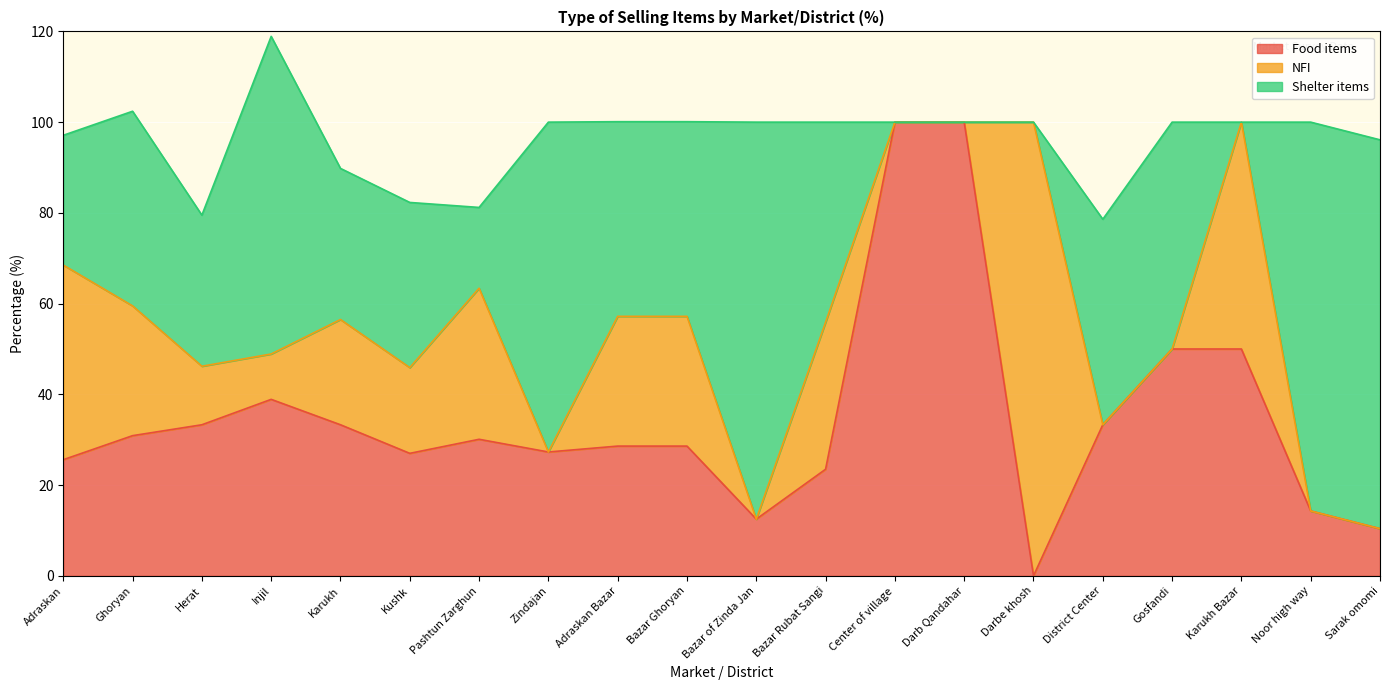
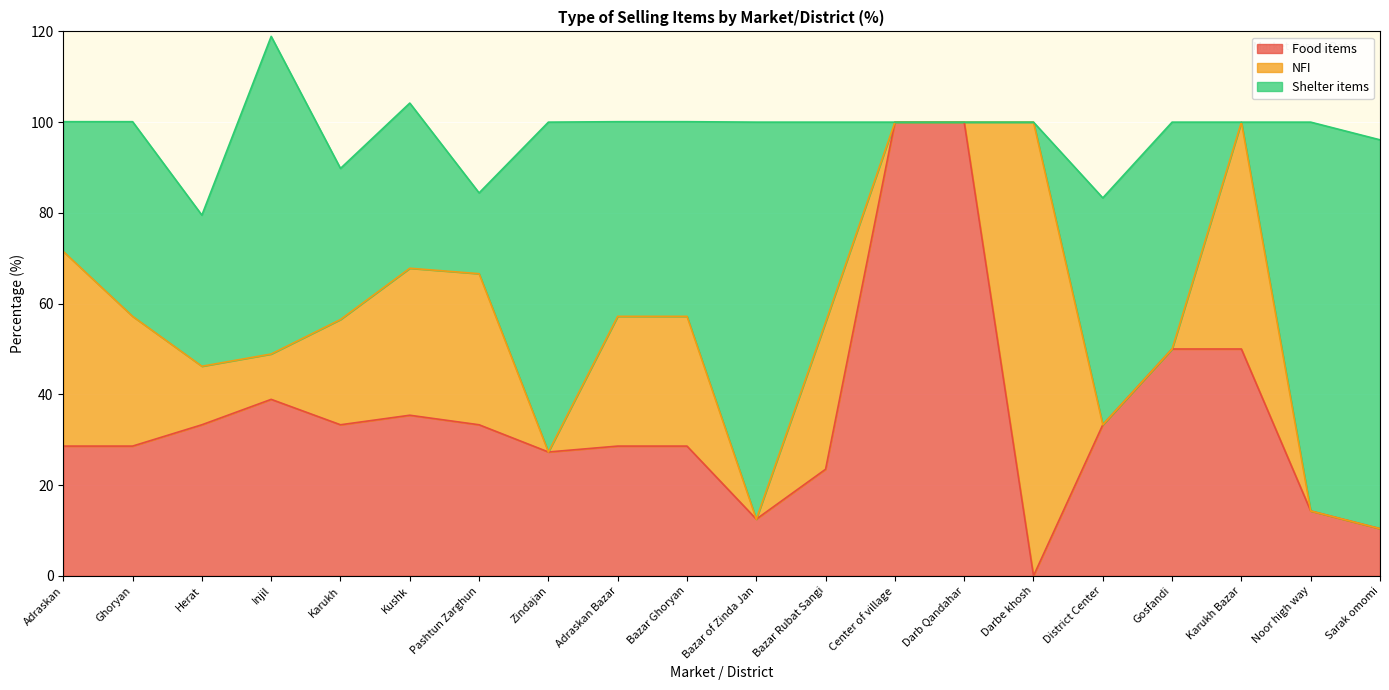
Food items, Adraskan: 26 -> 29
Food items, Ghoryan: 31 -> 29
Food items, Kushk: 27 -> 35
NFI, Kushk: 19 -> 32
Food items, Pashtun Zarghun: 30 -> 33
Shelter items, District Center: 45 -> 50
